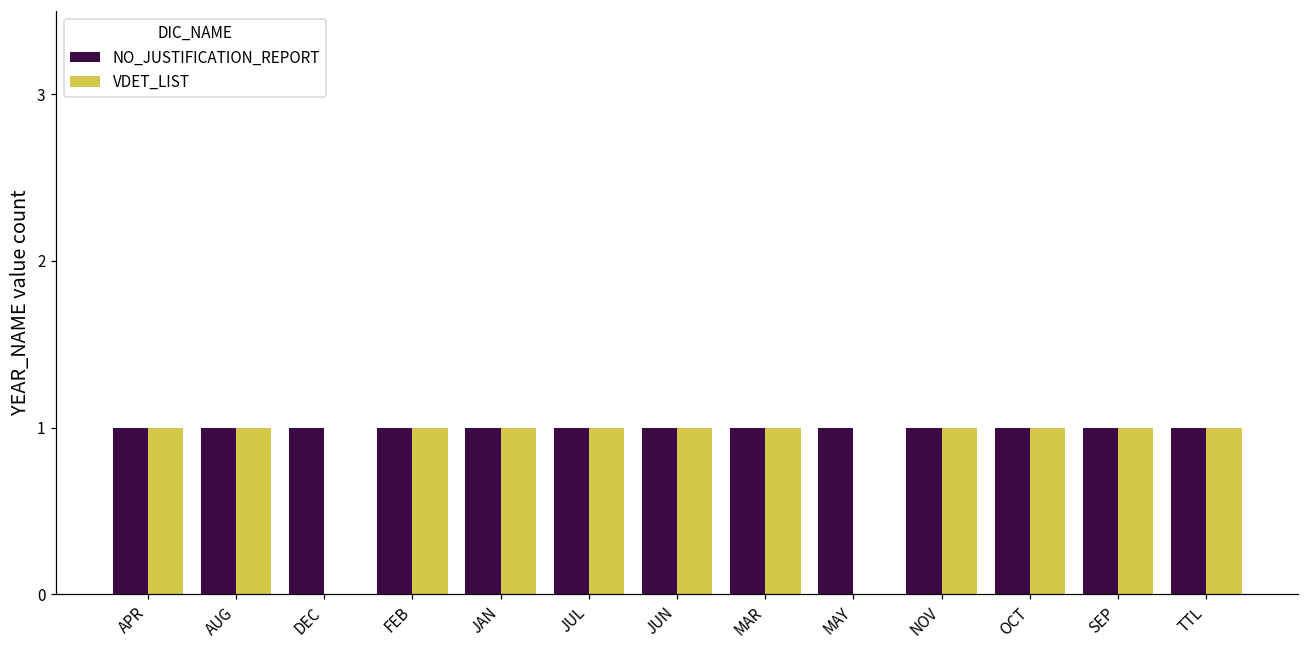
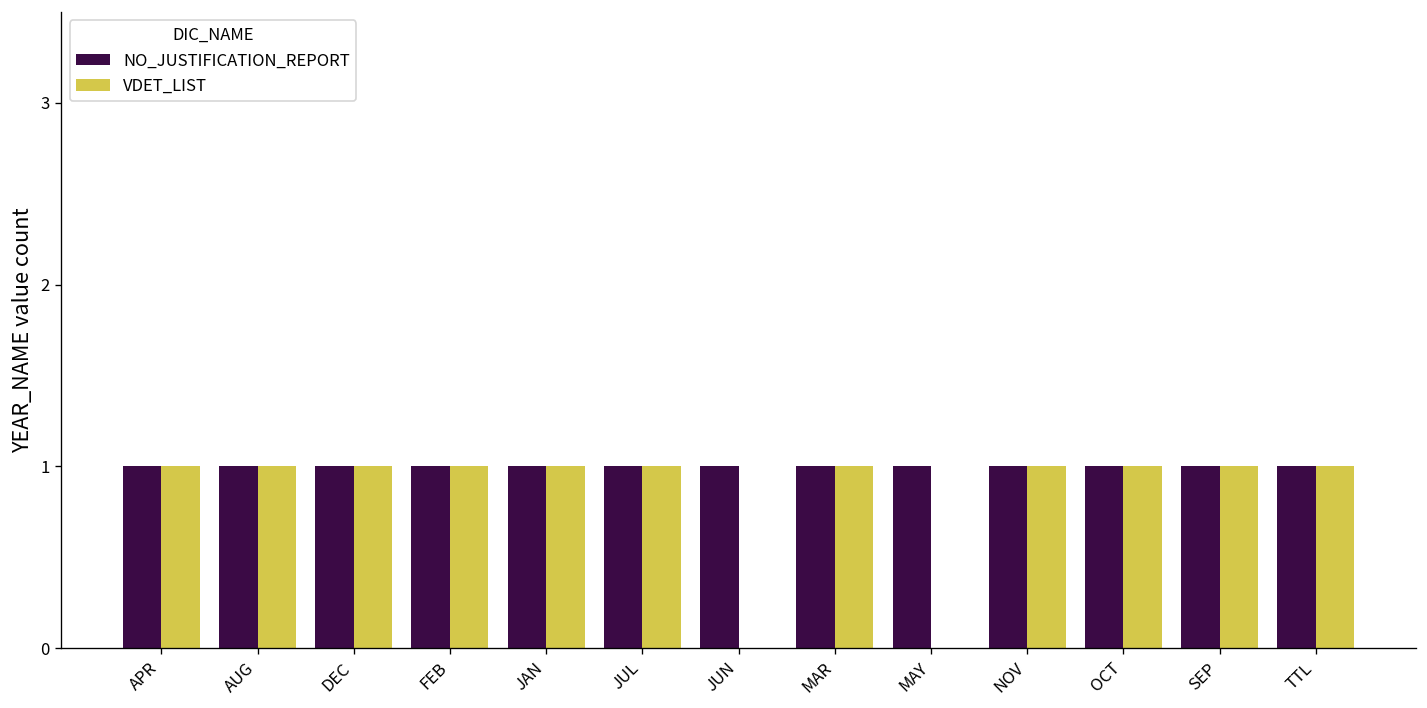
VDET_LIST, DEC: 0 -> 1
VDET_LIST, JUN: 1 -> 0
